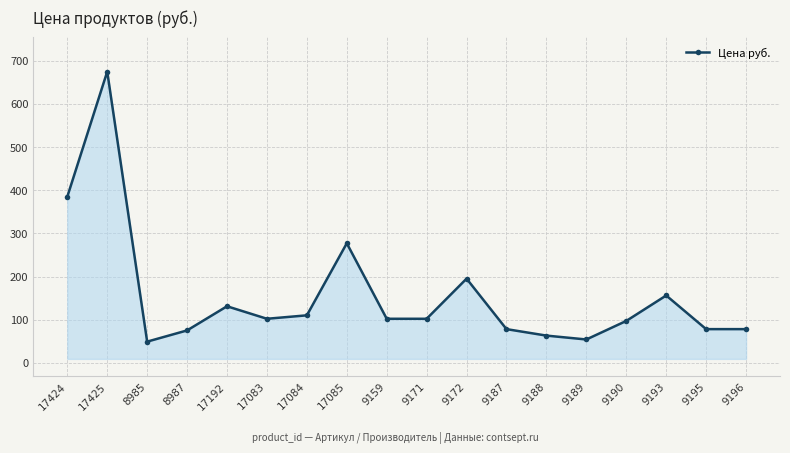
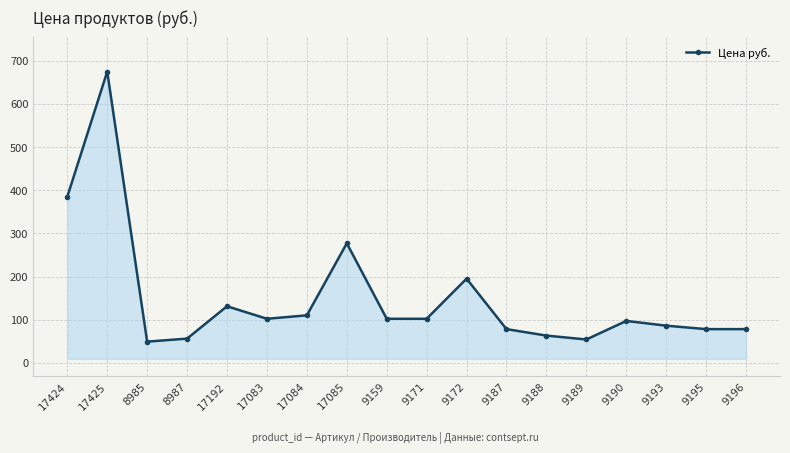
8987: 80 -> 60
9193: 160 -> 90
